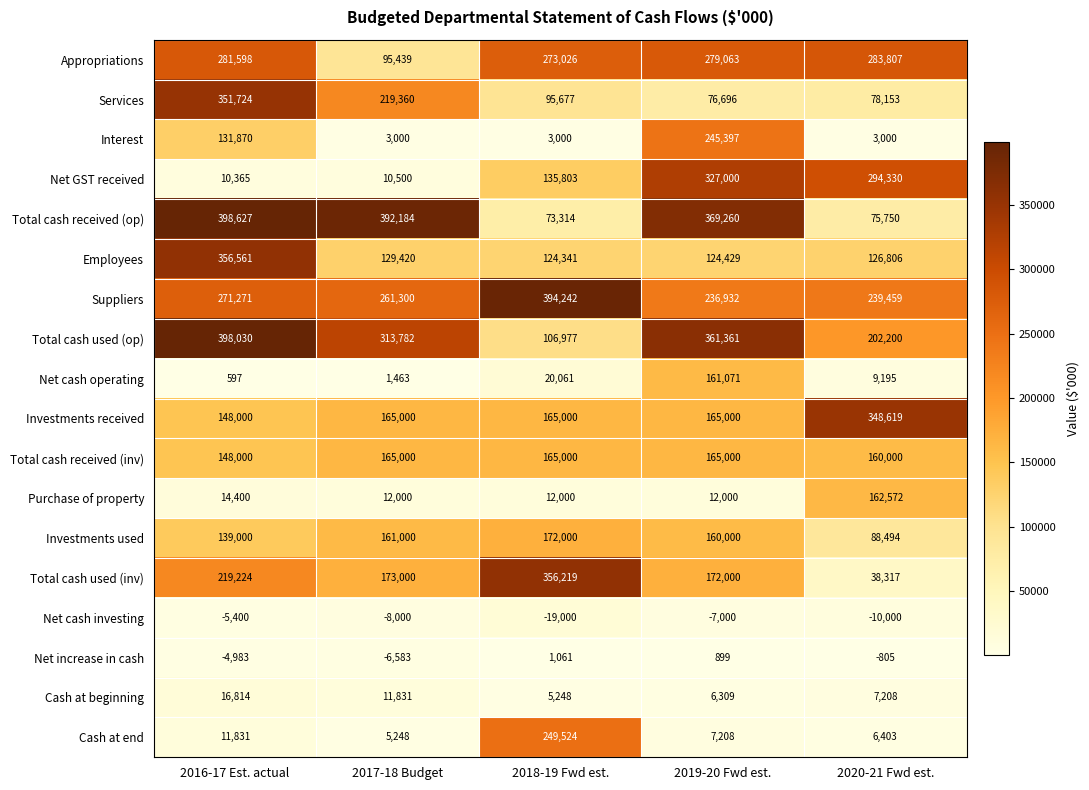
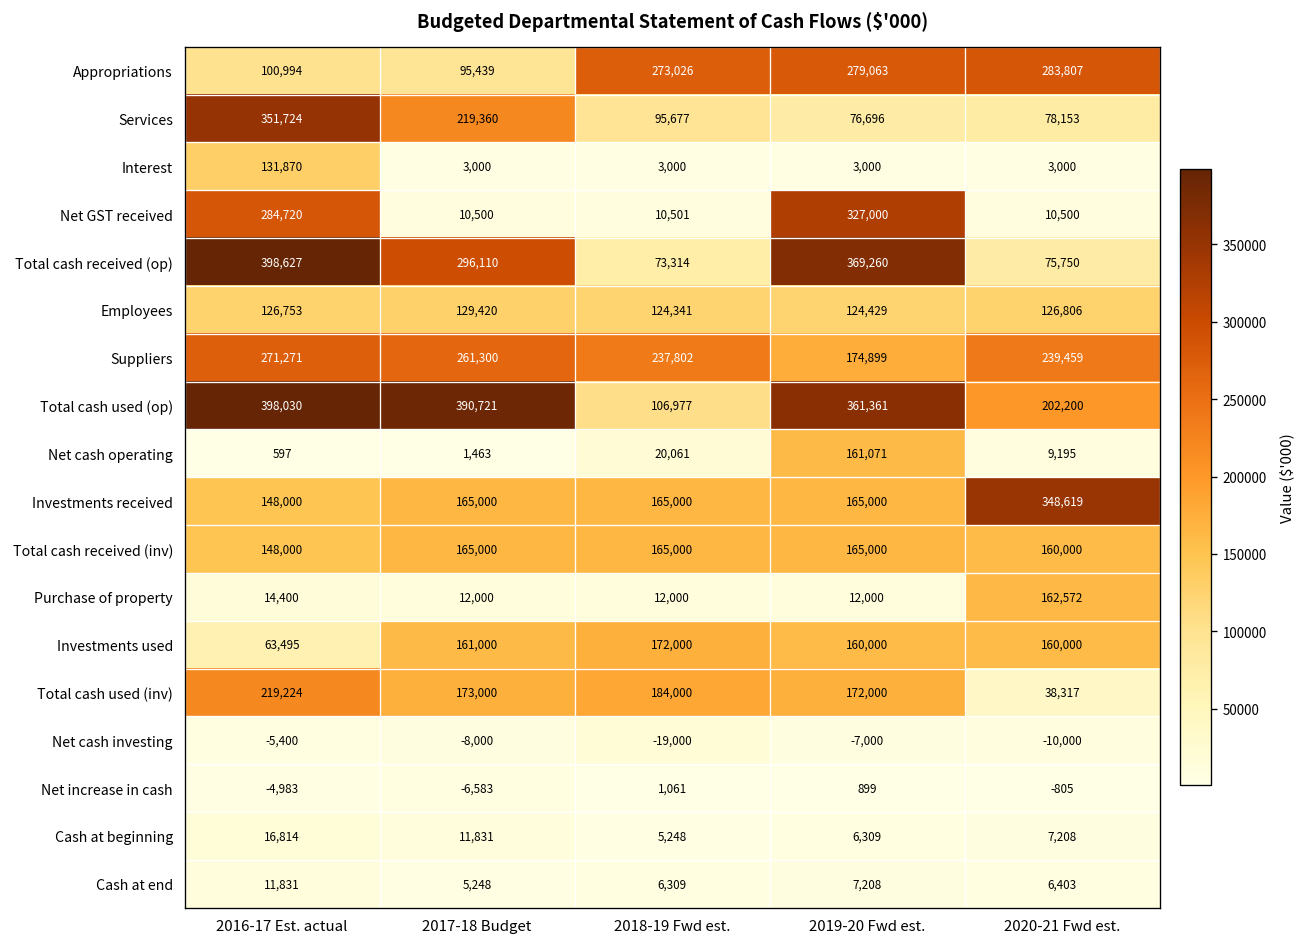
Appropriations, 2016-17 Est. actual: 281,598 -> 100,994
Interest, 2019-20 Fwd est.: 245,397 -> 3,000
Net GST received, 2016-17 Est. actual: 10,365 -> 284,720
Net GST received, 2018-19 Fwd est.: 135,803 -> 10,501
Net GST received, 2020-21 Fwd est.: 294,330 -> 10,500
Total cash received (op), 2017-18 Budget: 392,184 -> 296,110
Employees, 2016-17 Est. actual: 356,561 -> 126,753
Suppliers, 2018-19 Fwd est.: 394,242 -> 237,802
Suppliers, 2019-20 Fwd est.: 236,932 -> 174,899
Total cash used (op), 2017-18 Budget: 313,782 -> 390,721
Investments used, 2016-17 Est. actual: 139,000 -> 63,495
Investments used, 2020-21 Fwd est.: 88,494 -> 160,000
Total cash used (inv), 2018-19 Fwd est.: 356,219 -> 184,000
Cash at end, 2018-19 Fwd est.: 249,524 -> 6,309
